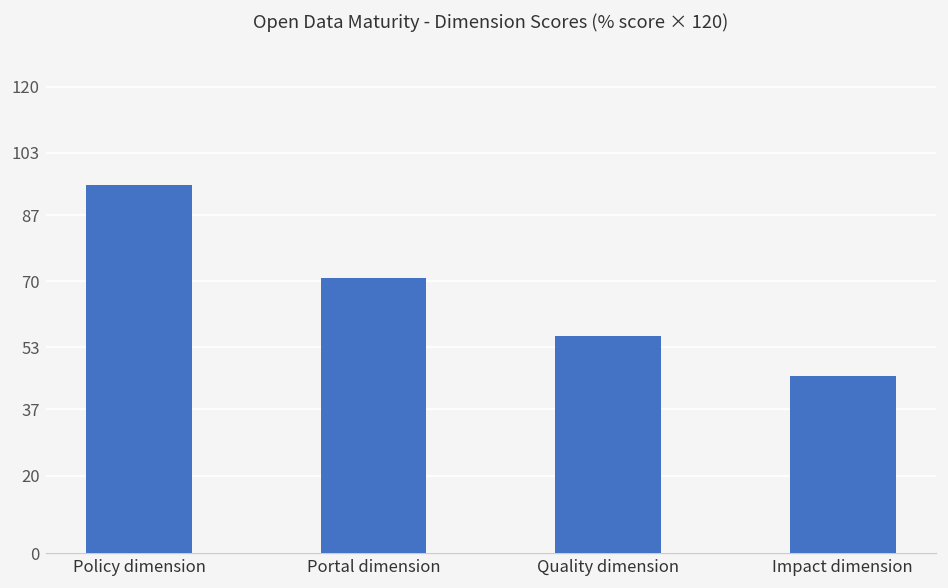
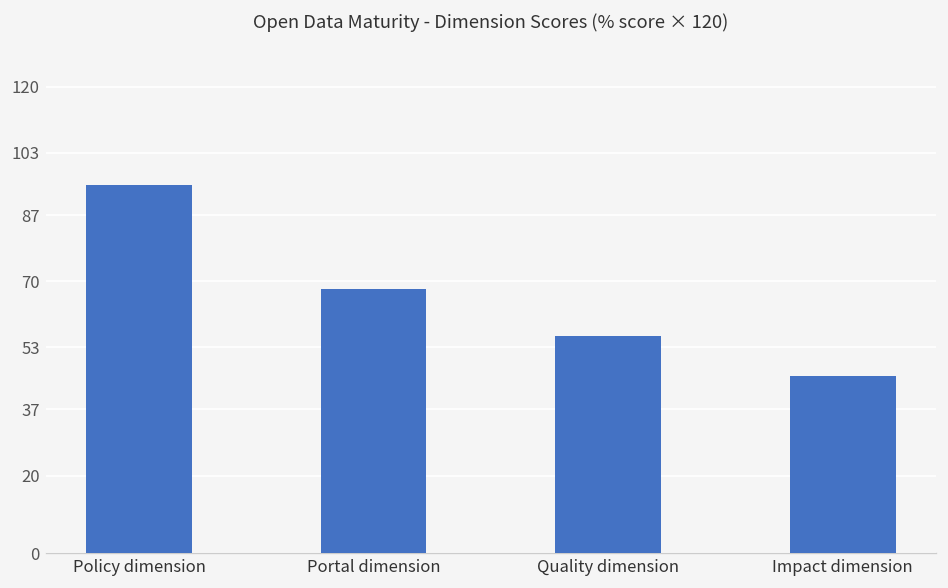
Portal dimension: 71 -> 68
